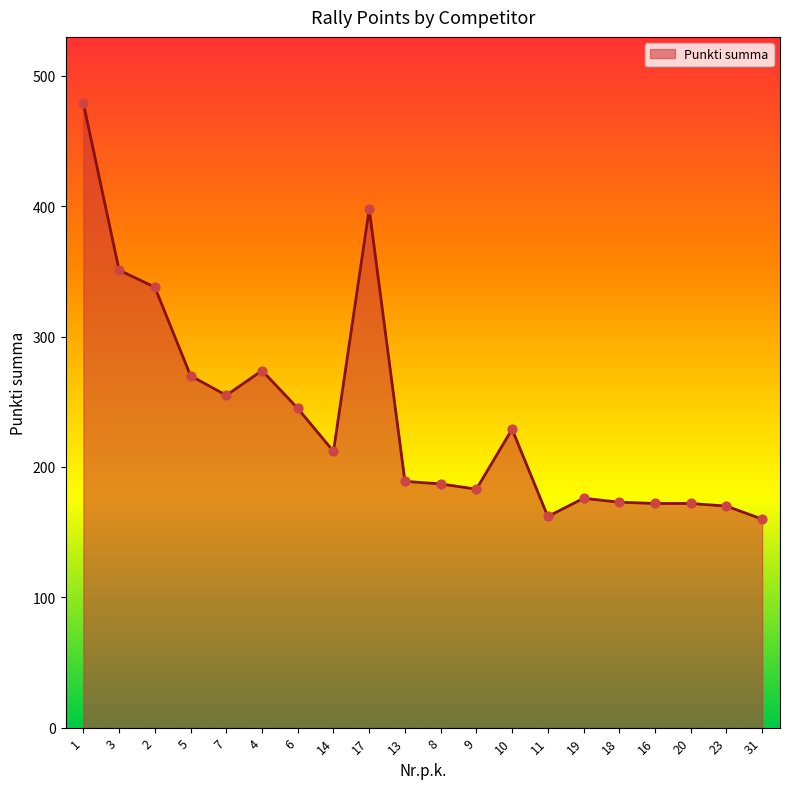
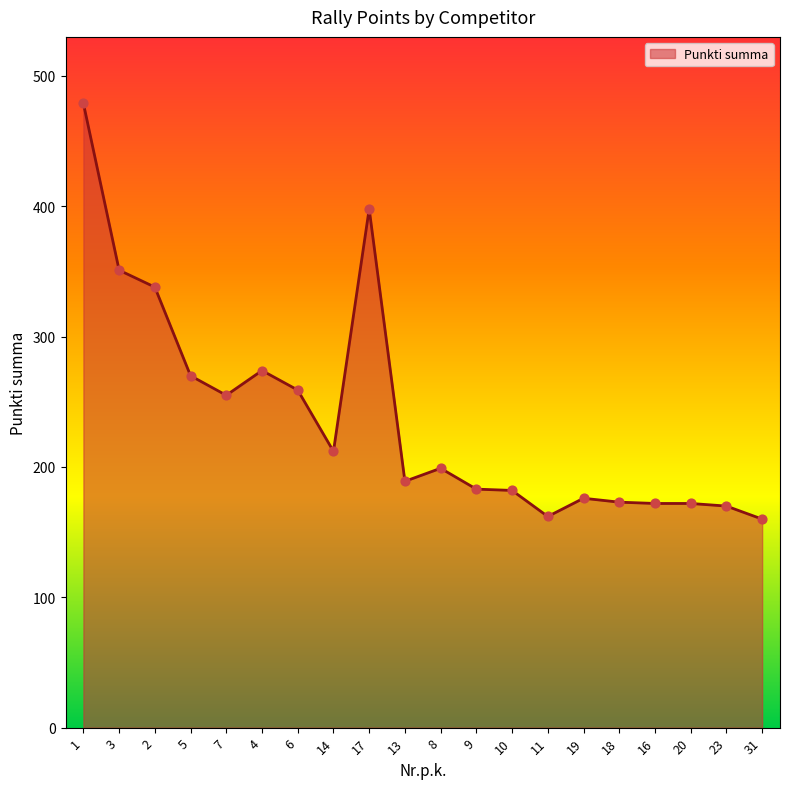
6: 245 -> 259
8: 187 -> 199
10: 229 -> 182
